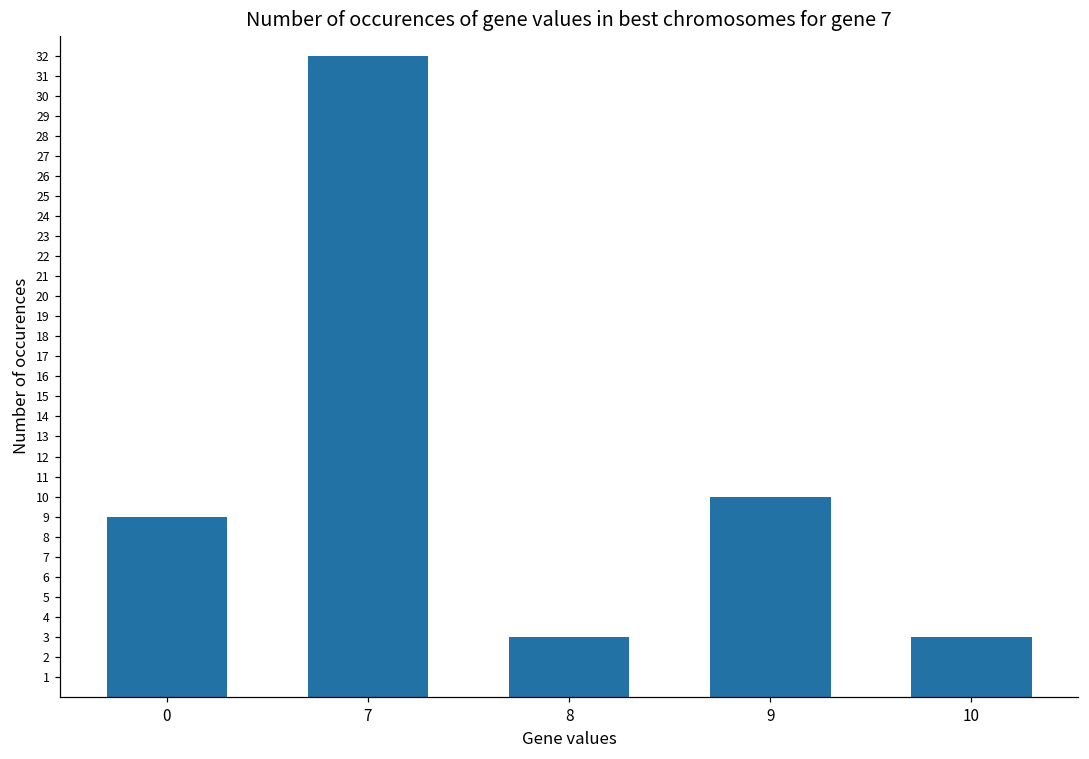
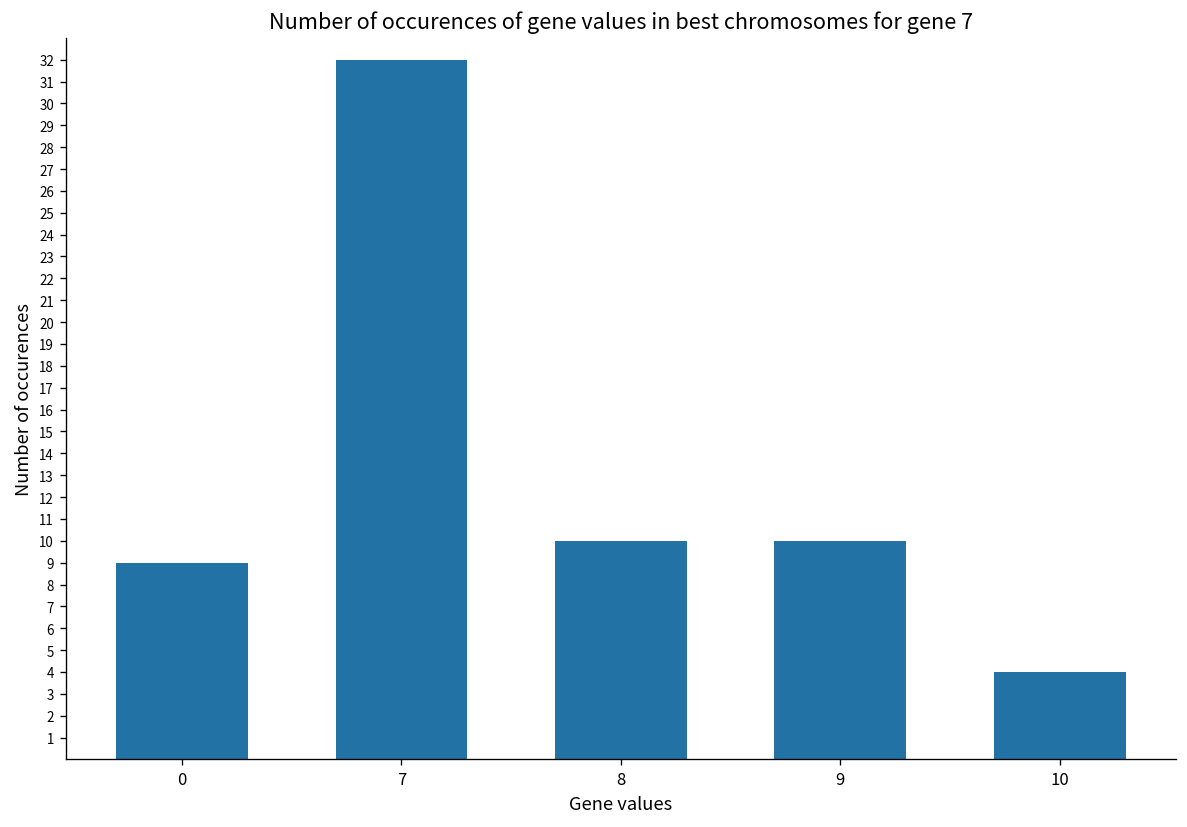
8: 3 -> 10
10: 3 -> 4
